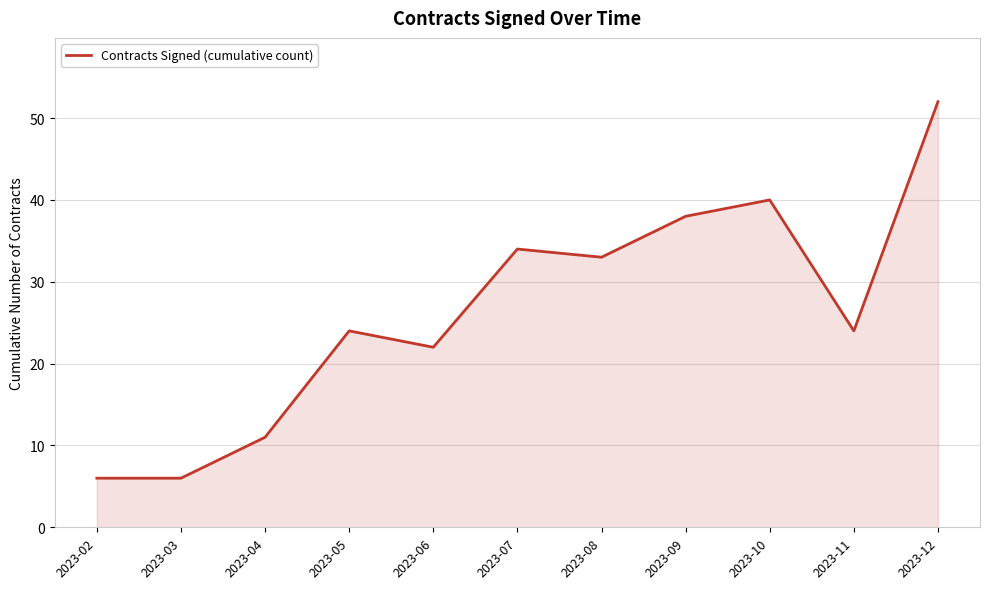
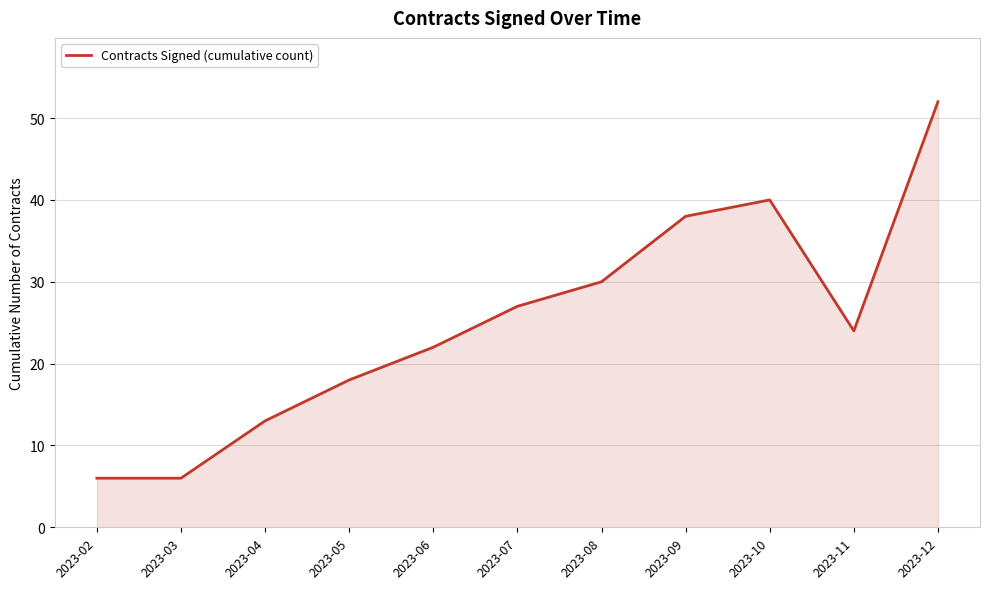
2023-04: 11 -> 13
2023-05: 24 -> 18
2023-07: 34 -> 27
2023-08: 33 -> 30
